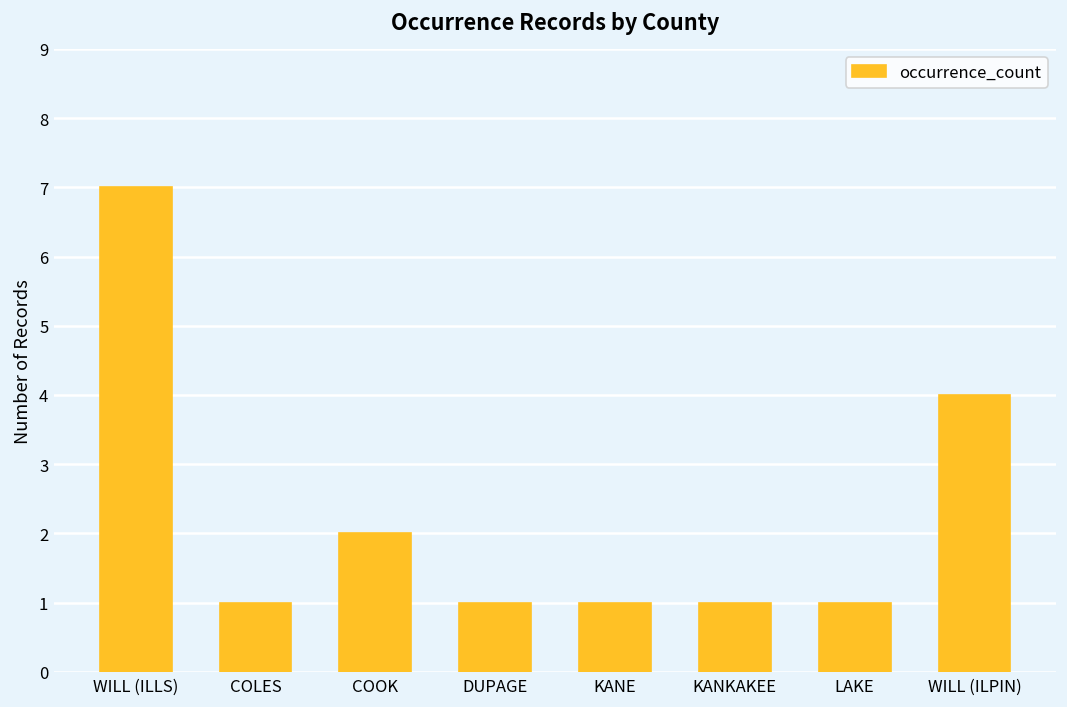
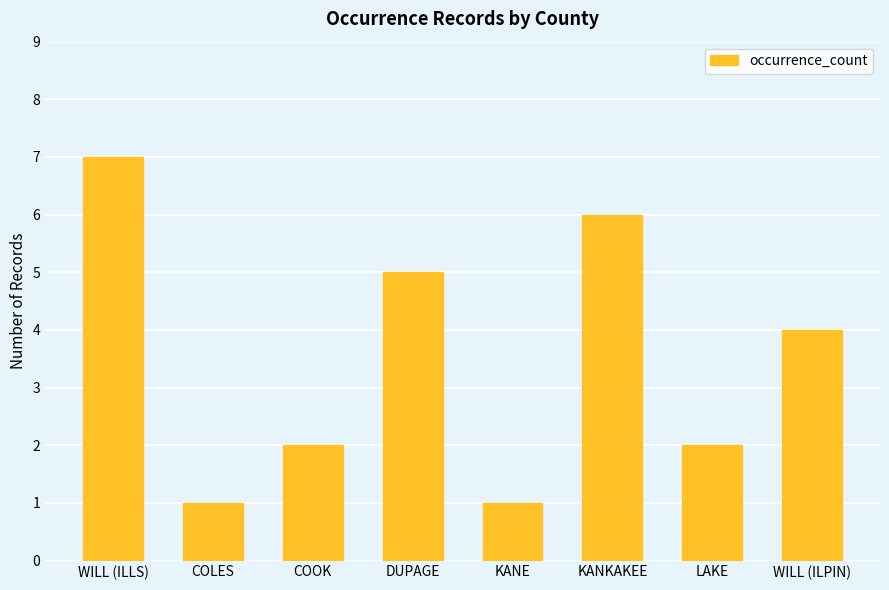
DUPAGE: 1 -> 5
KANKAKEE: 1 -> 6
LAKE: 1 -> 2
